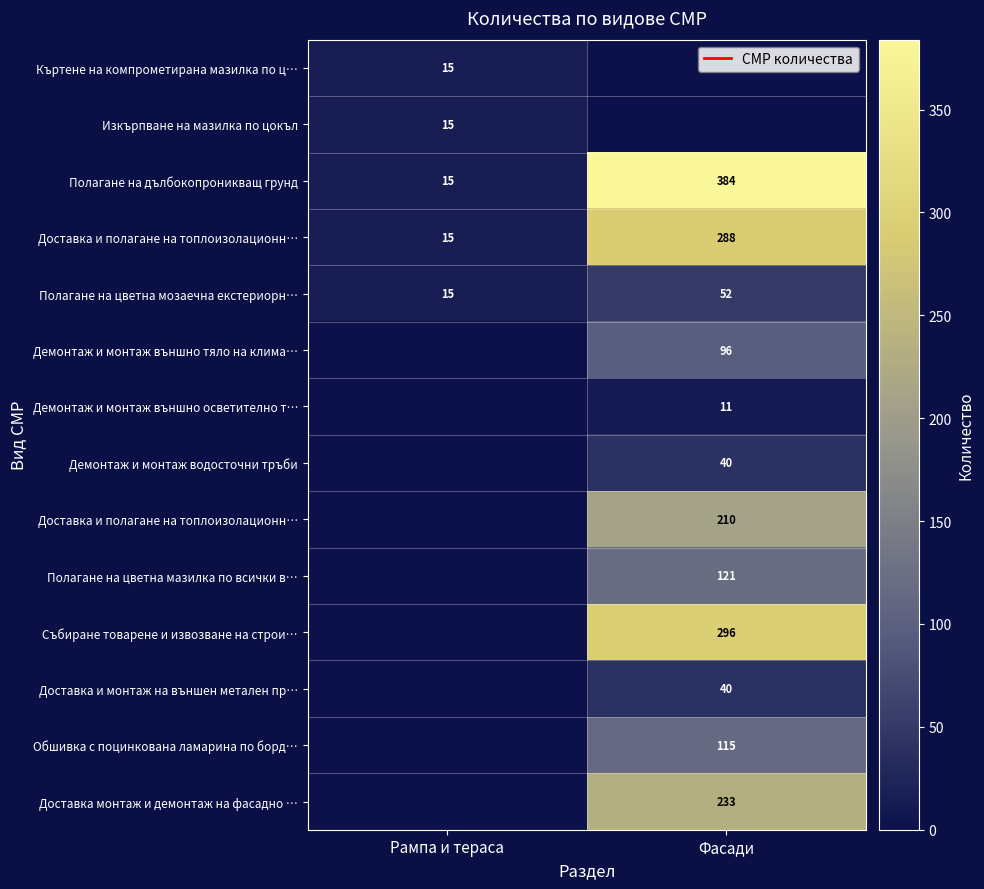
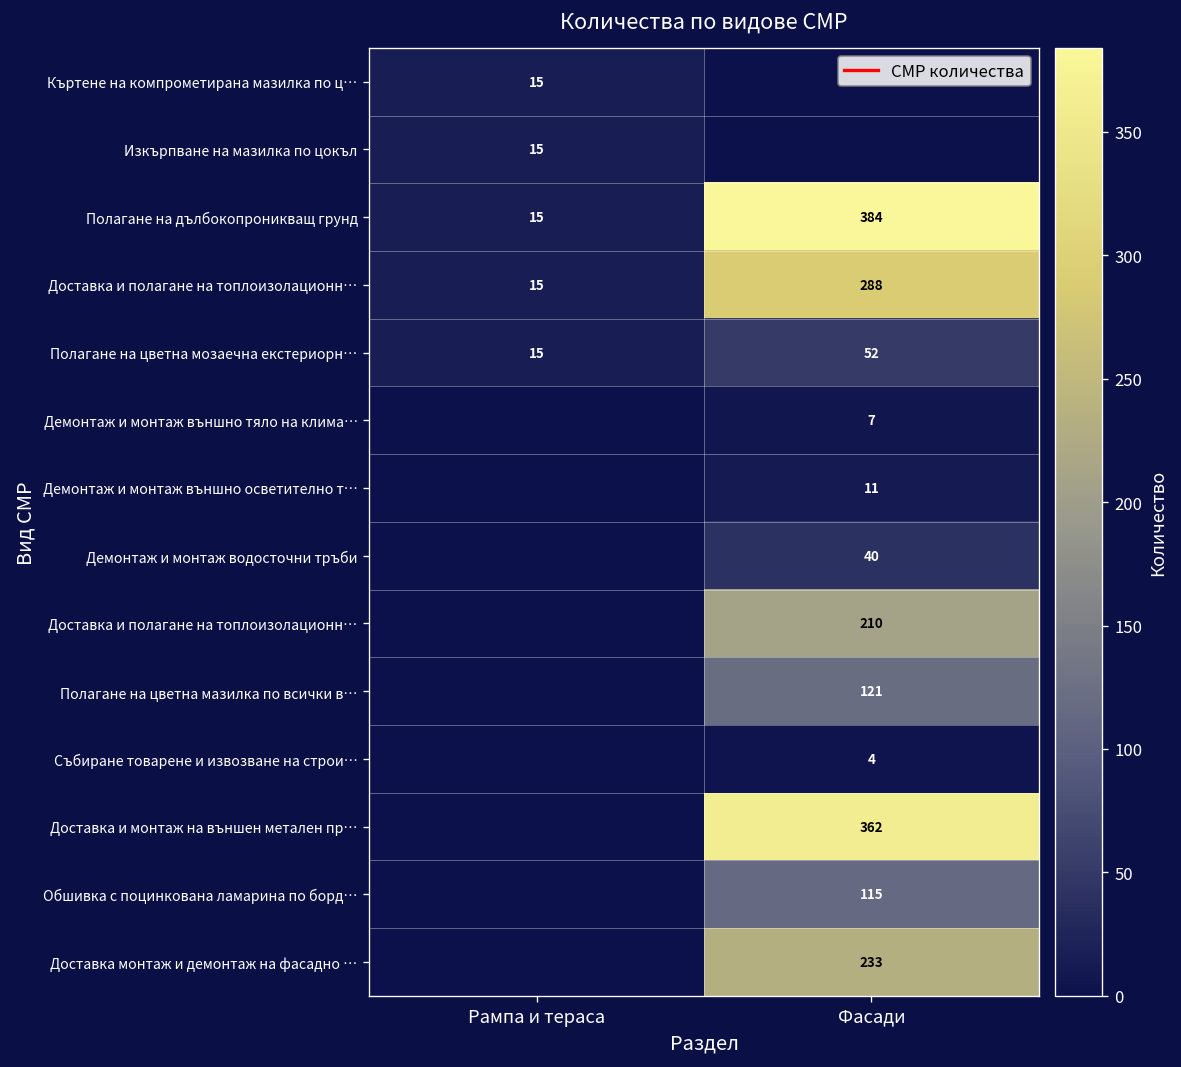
Демонтаж и монтаж външно тяло на клима…, Фасади: 96 -> 7
Събиране товарене и извозване на строи…, Фасади: 296 -> 4
Доставка и монтаж на външен метален пр…, Фасади: 40 -> 362
